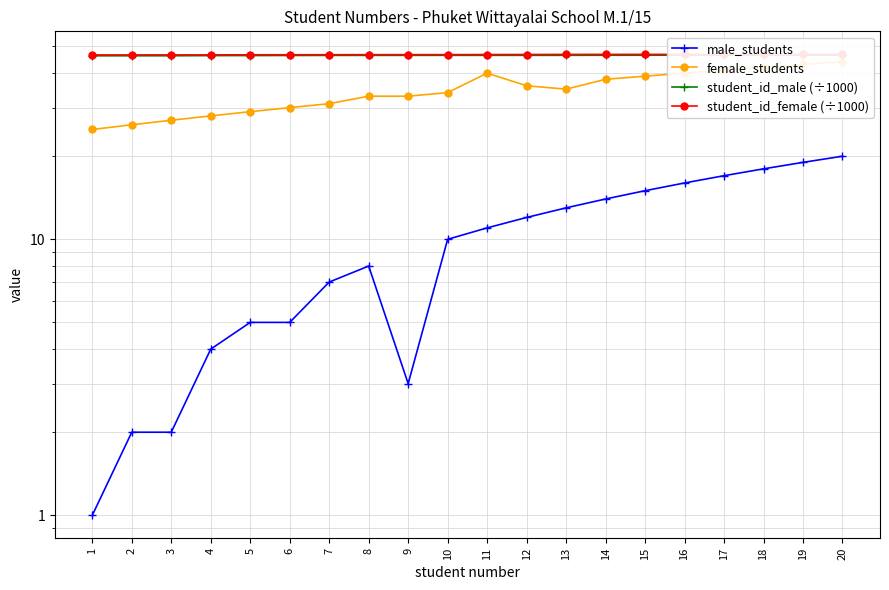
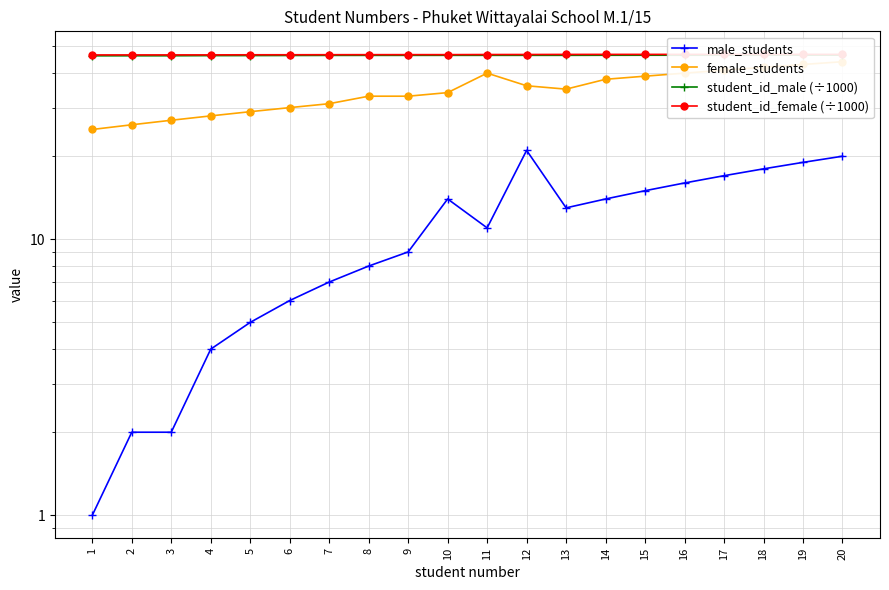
male_students, 6: 5 -> 6
male_students, 9: 3 -> 9
male_students, 10: 10 -> 14
male_students, 12: 12 -> 21
